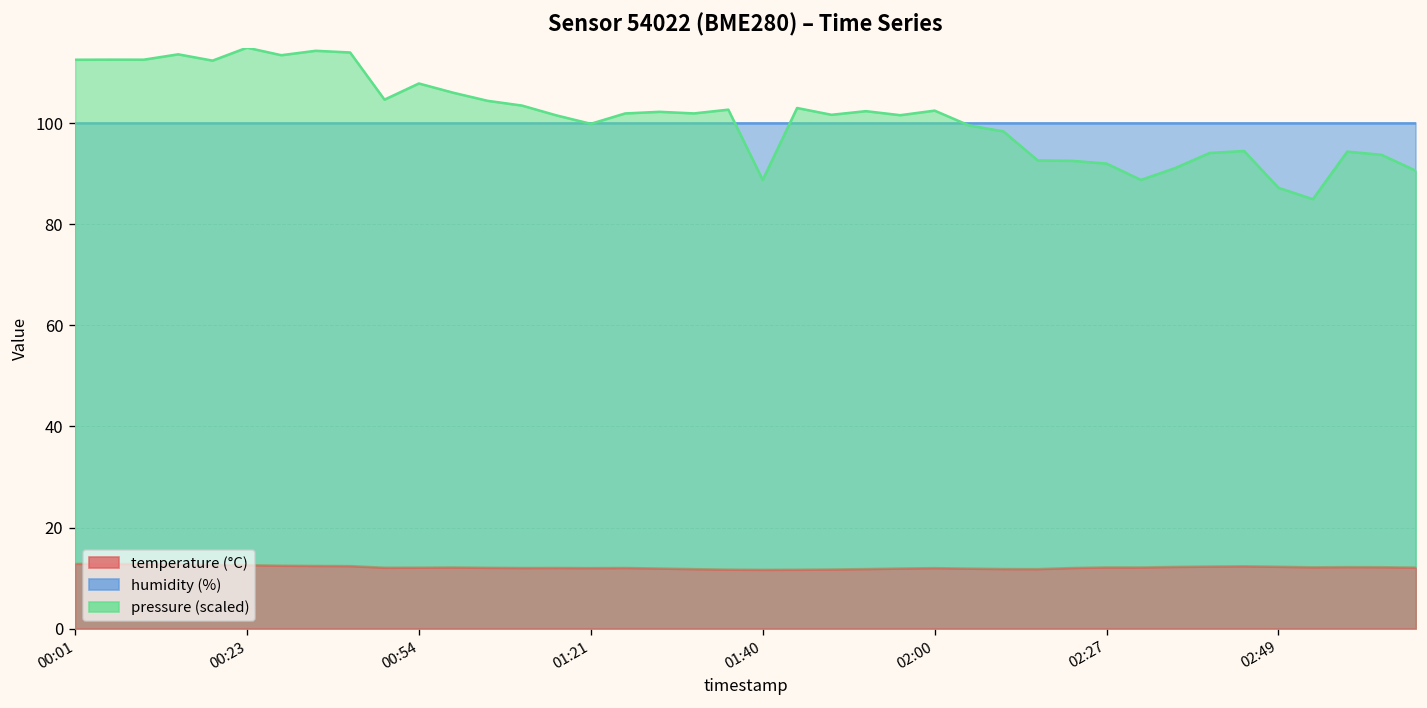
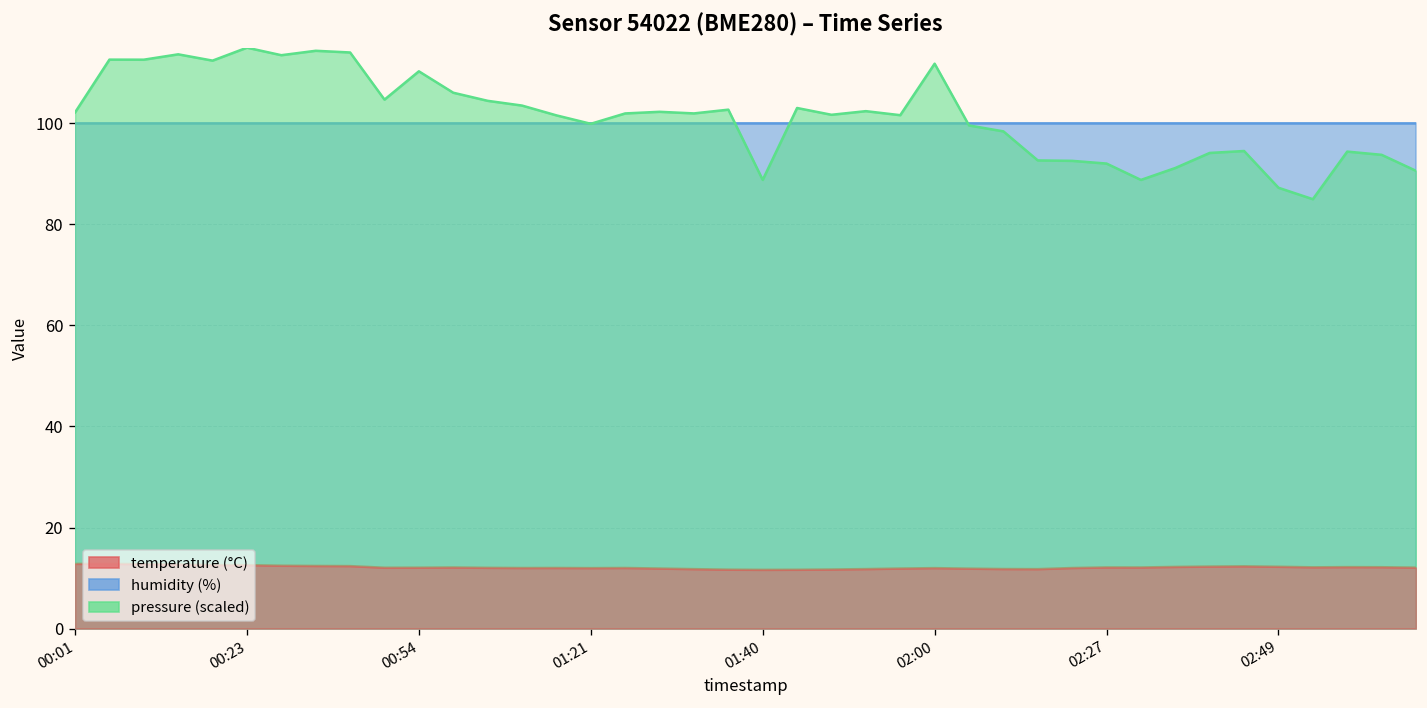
pressure (scaled), 00:01: 113 -> 102
pressure (scaled), 00:54: 108 -> 110
pressure (scaled), 02:00: 103 -> 112
